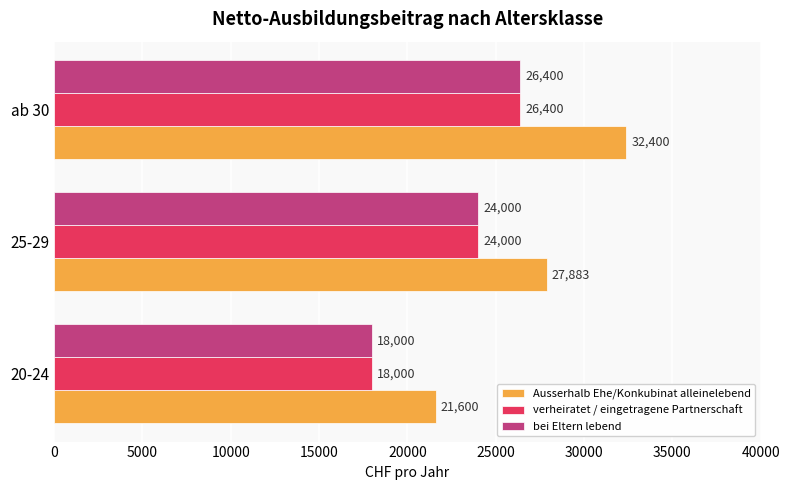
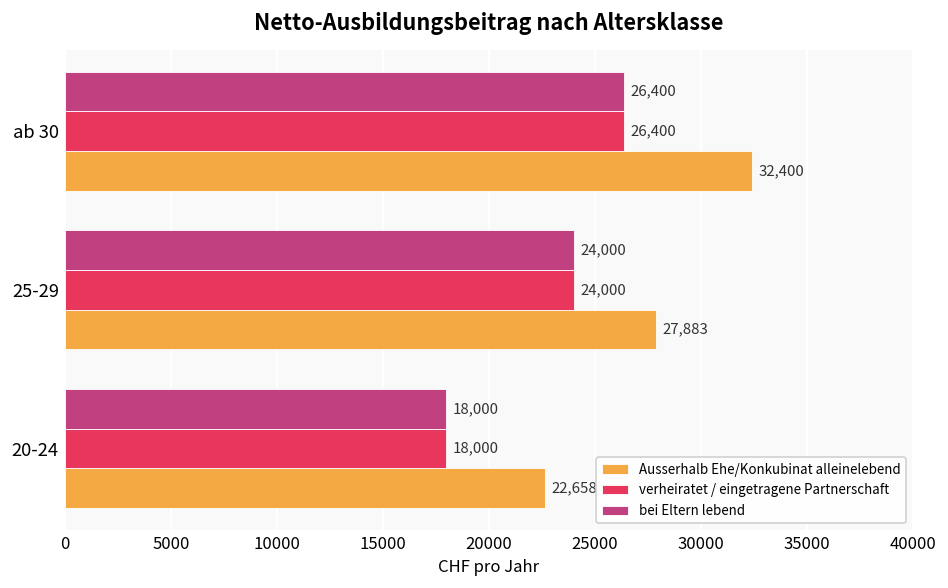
Ausserhalb Ehe/Konkubinat alleinelebend, 20-24: 21,600 -> 22,658
